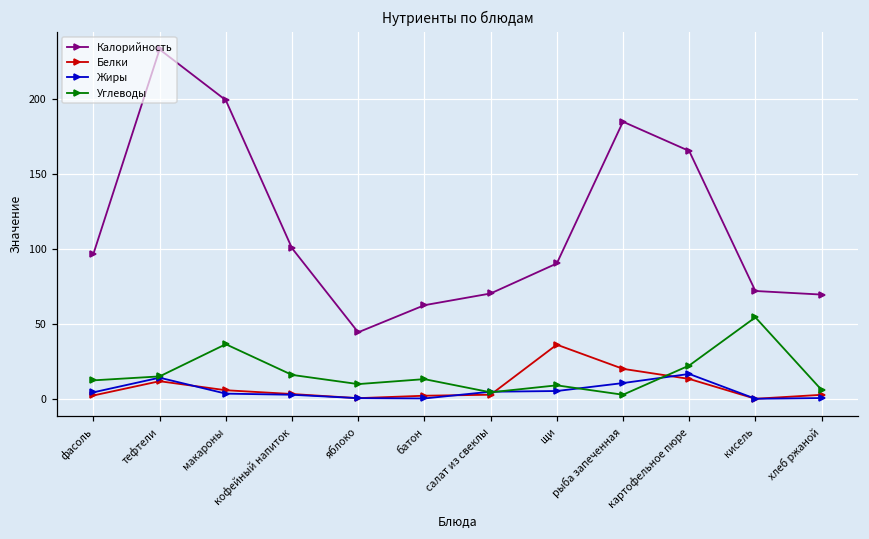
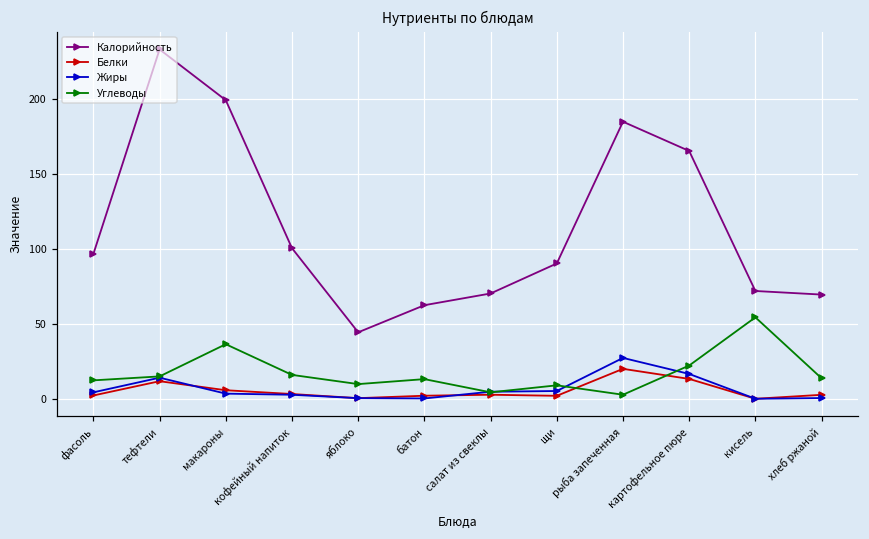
Белки, щи: 36 -> 2
Жиры, рыба запеченная: 10 -> 27
Углеводы, хлеб ржаной: 6 -> 14
